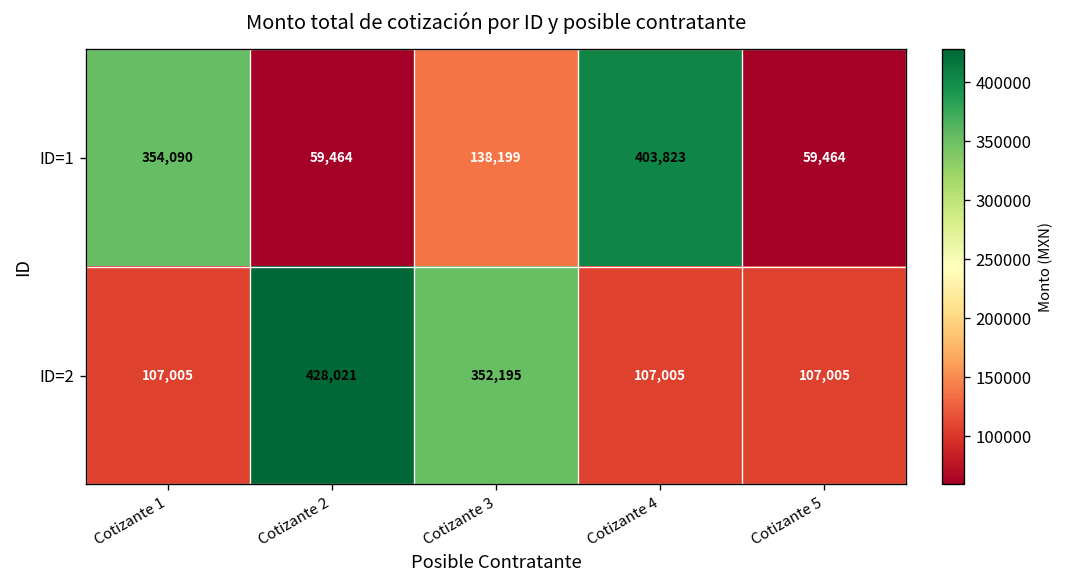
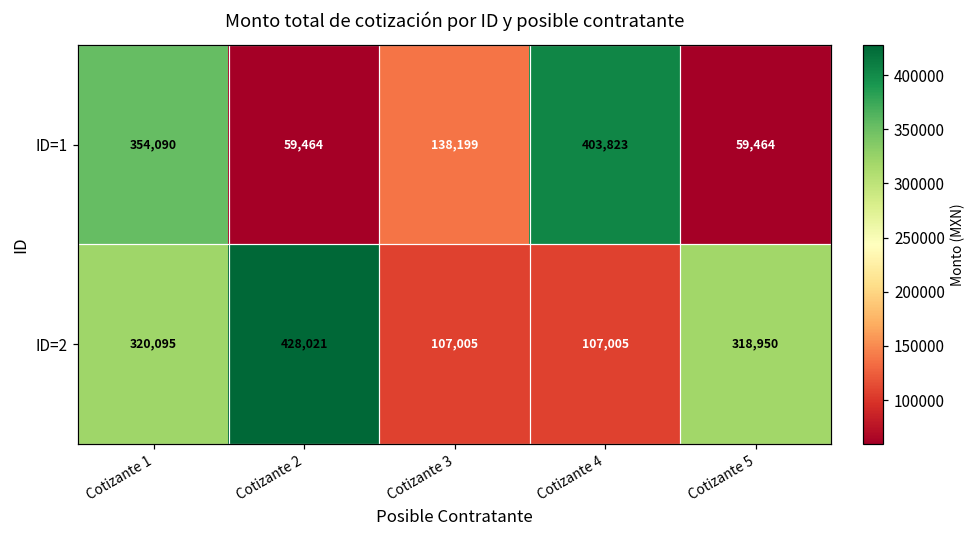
ID=2, Cotizante 1: 107,005 -> 320,095
ID=2, Cotizante 3: 352,195 -> 107,005
ID=2, Cotizante 5: 107,005 -> 318,950
